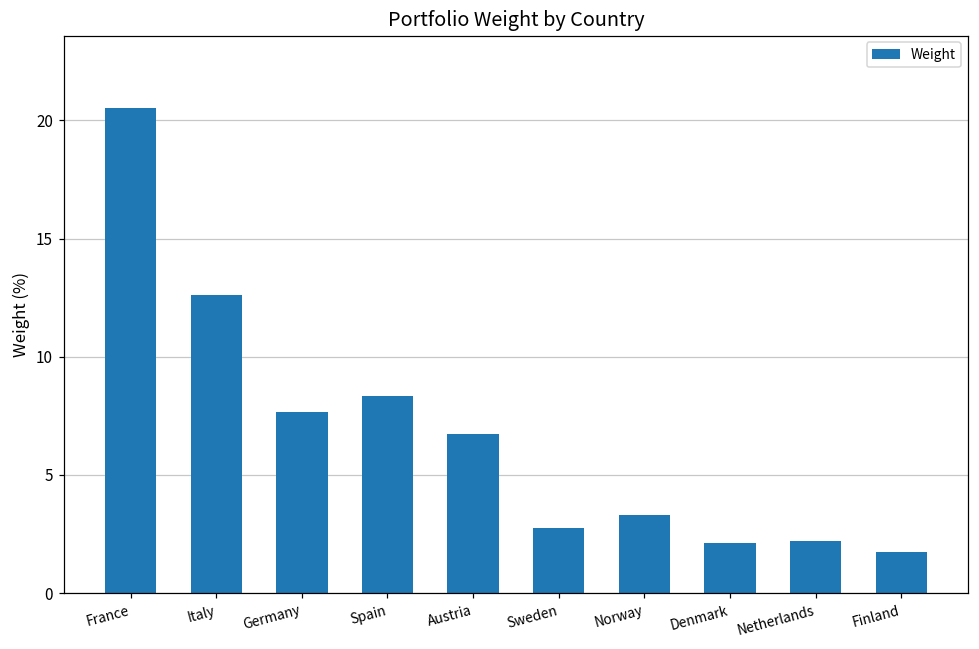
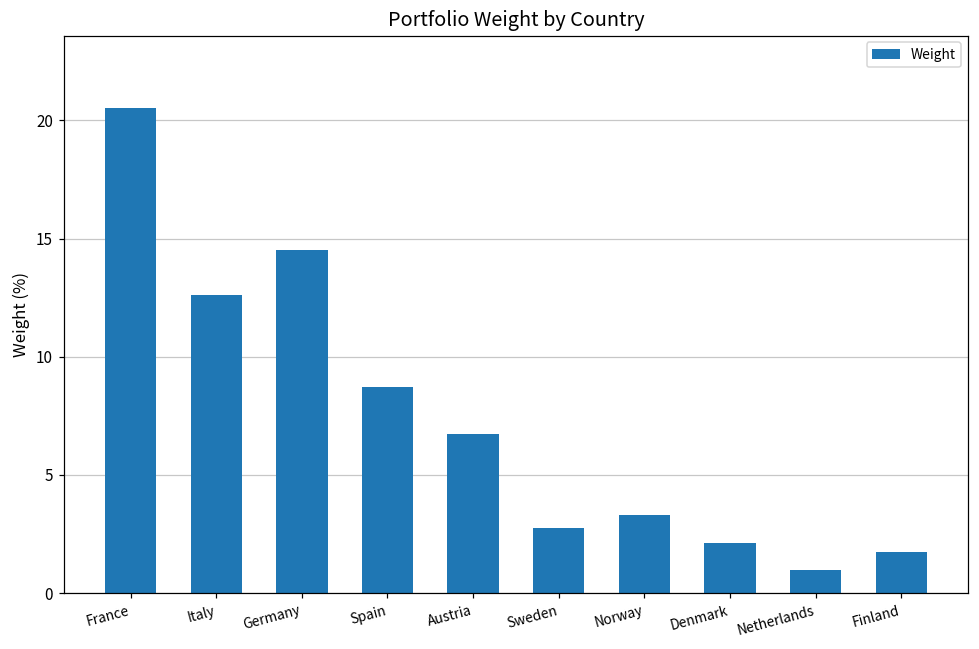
Germany: 7.6 -> 14.5
Spain: 8.4 -> 8.7
Netherlands: 2.2 -> 1.0
